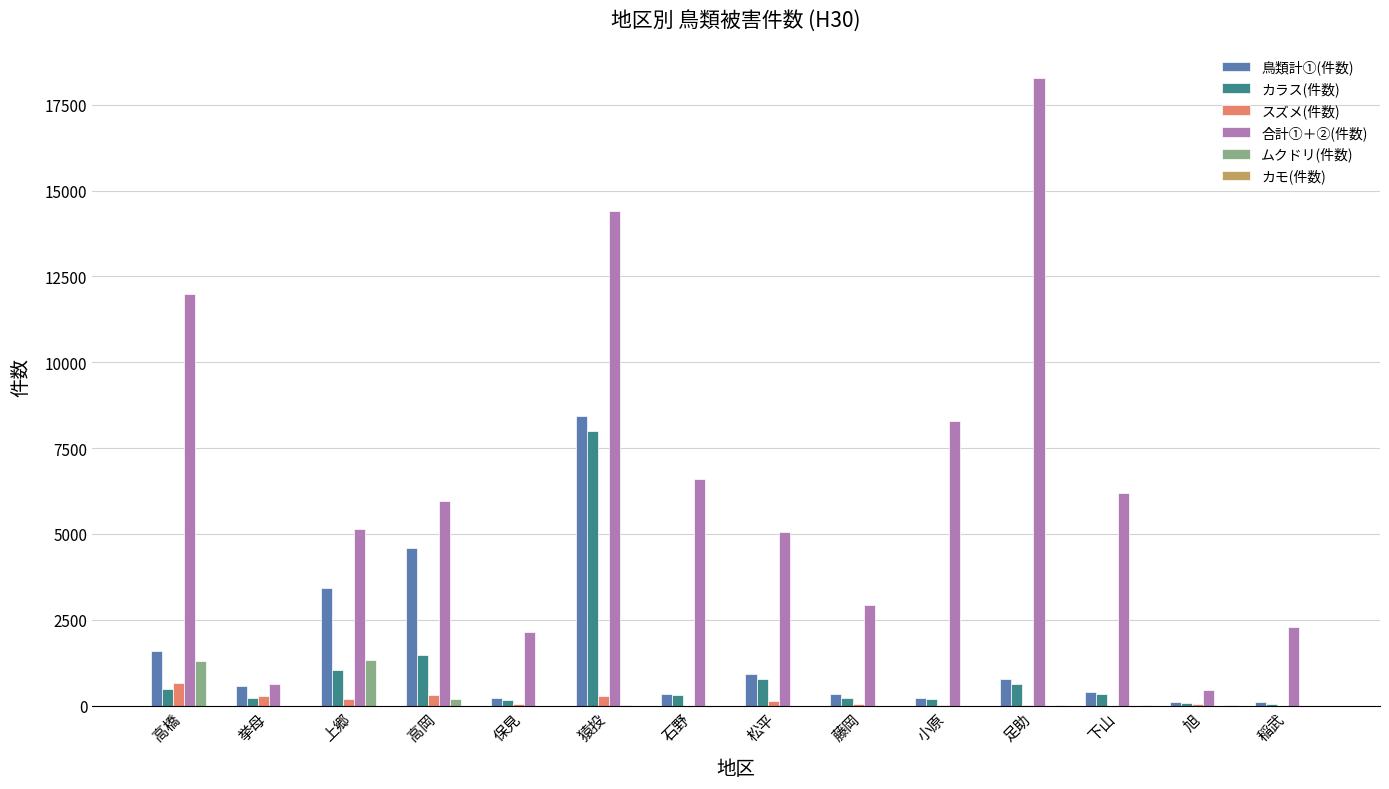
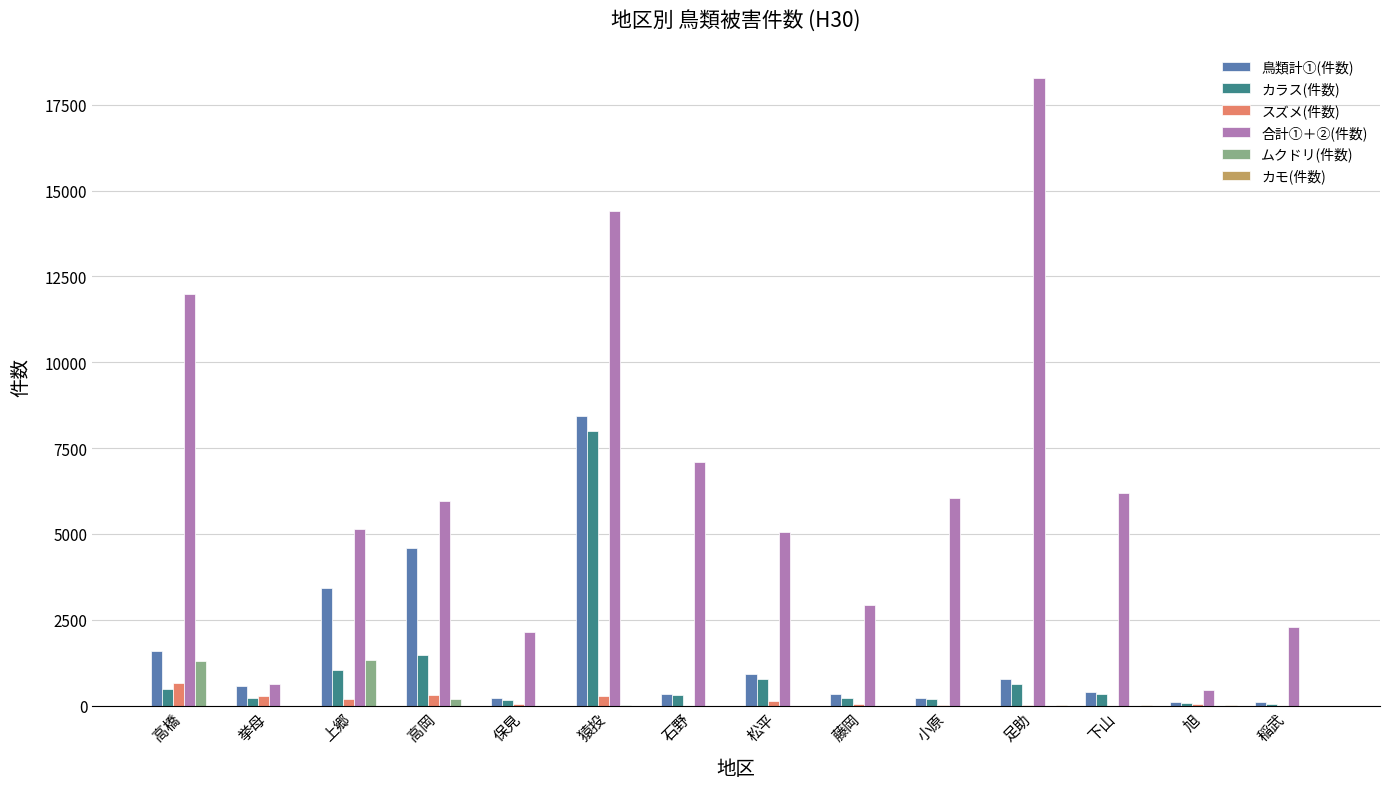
合計①＋②(件数), 石野: 6600 -> 7100
合計①＋②(件数), 小原: 8300 -> 6100
